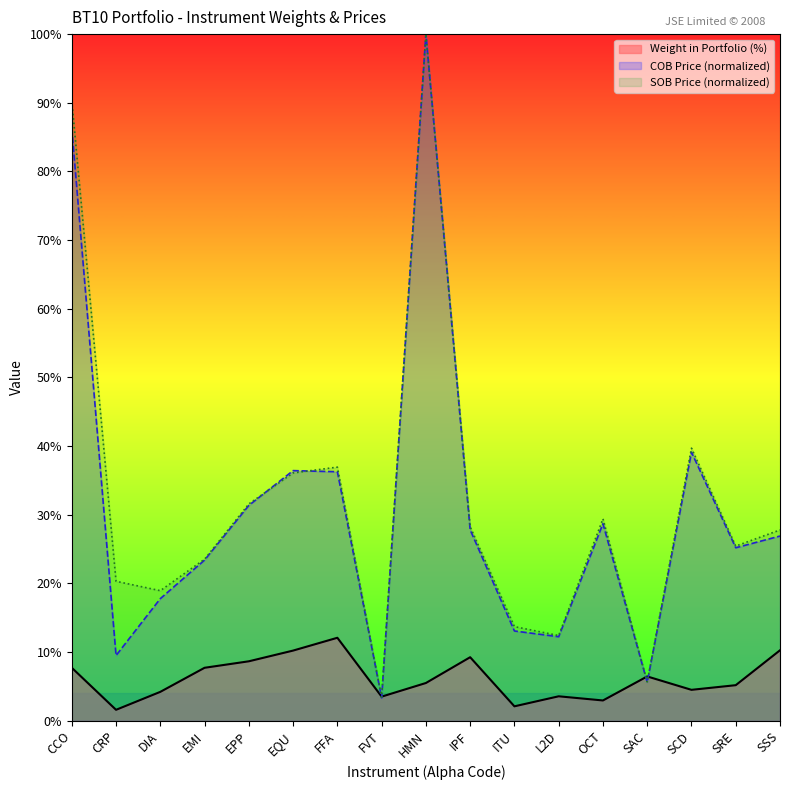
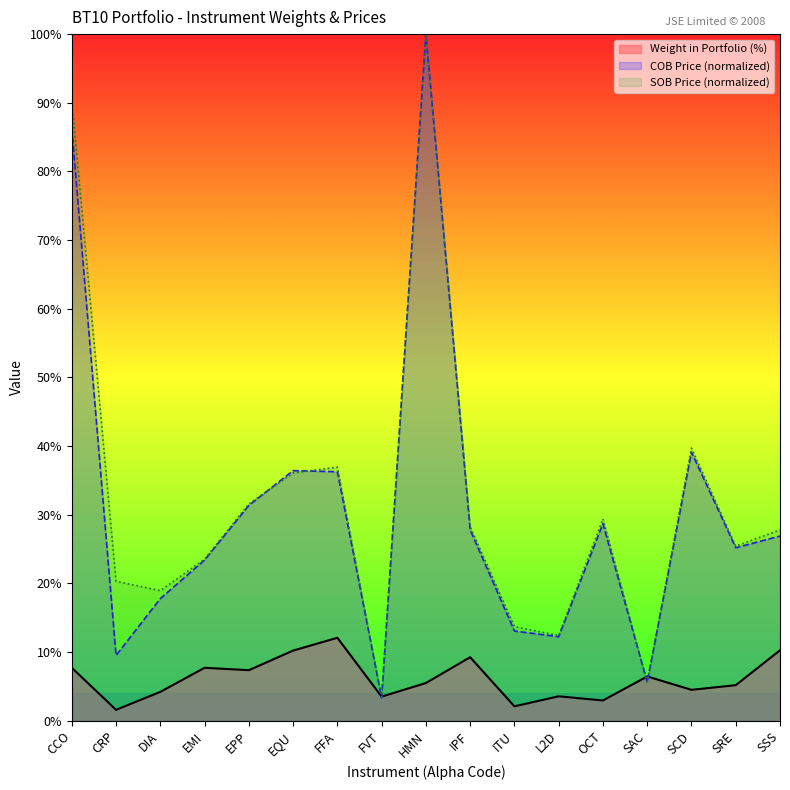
Weight in Portfolio (%), EPP: 9% -> 7%
